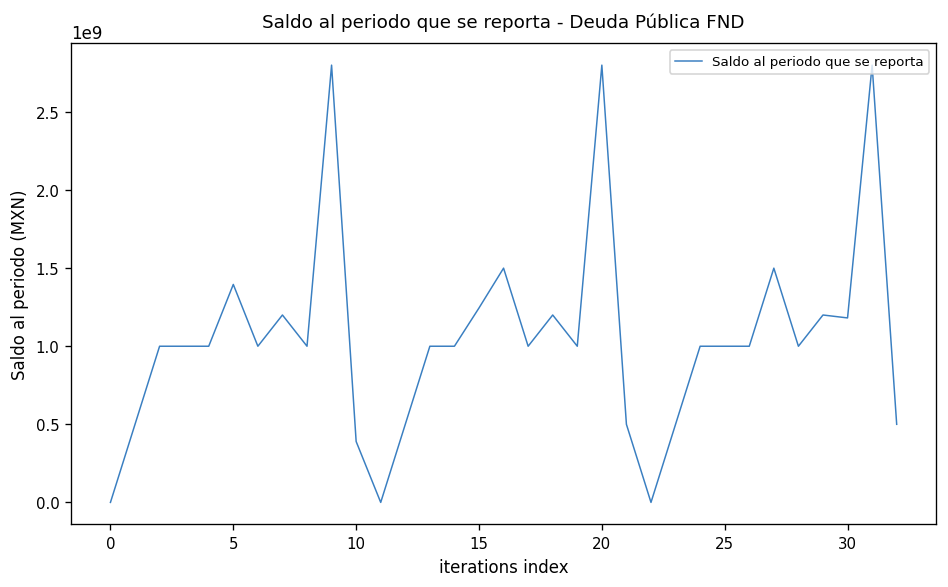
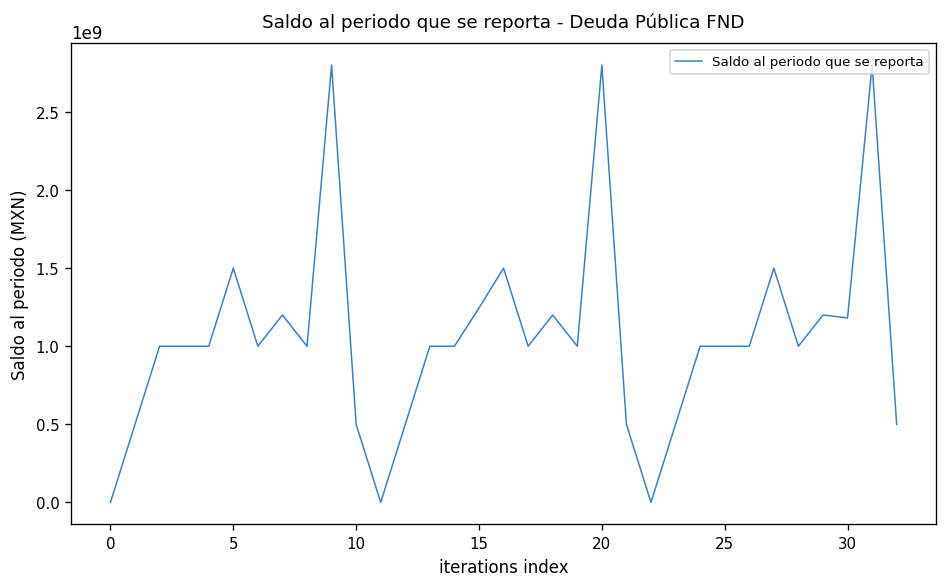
5: 1400000000 -> 1500000000
10: 390000000 -> 500000000
